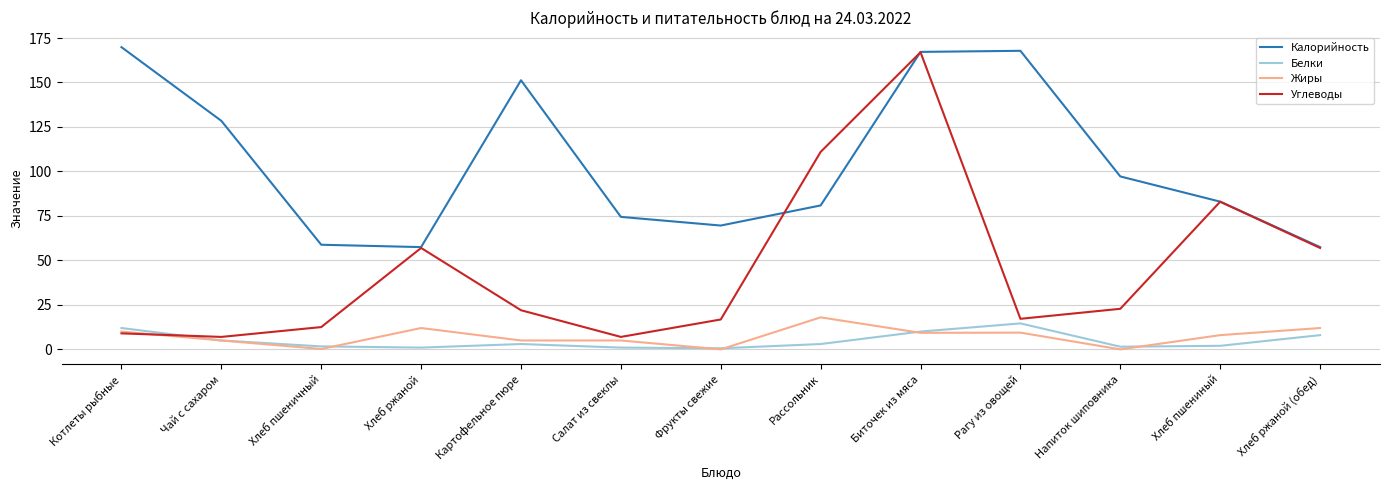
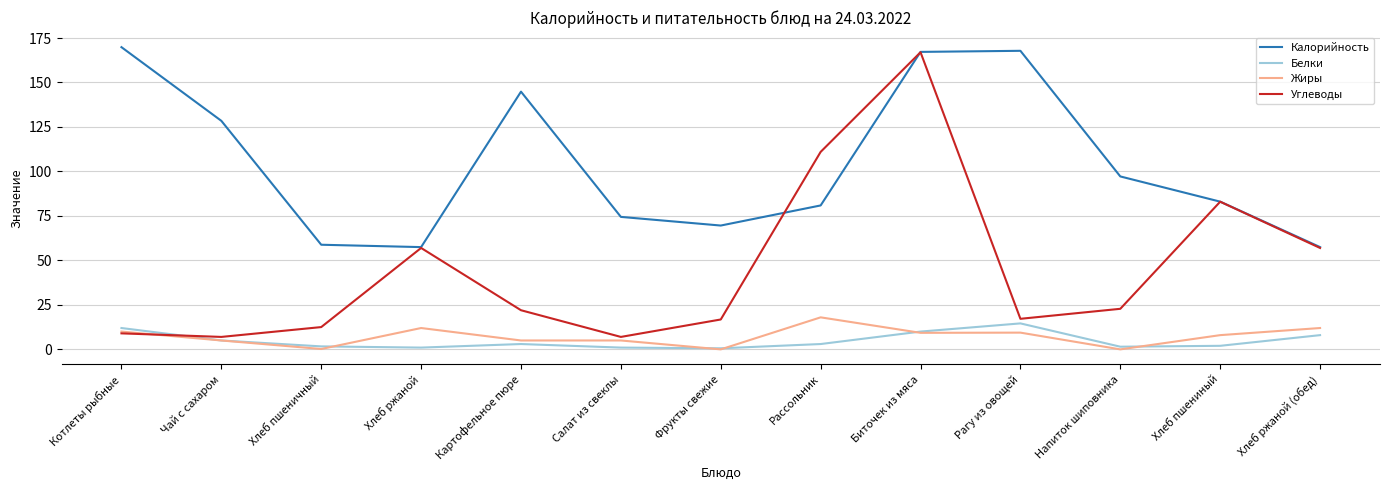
Калорийность, Картофельное пюре: 151 -> 145
